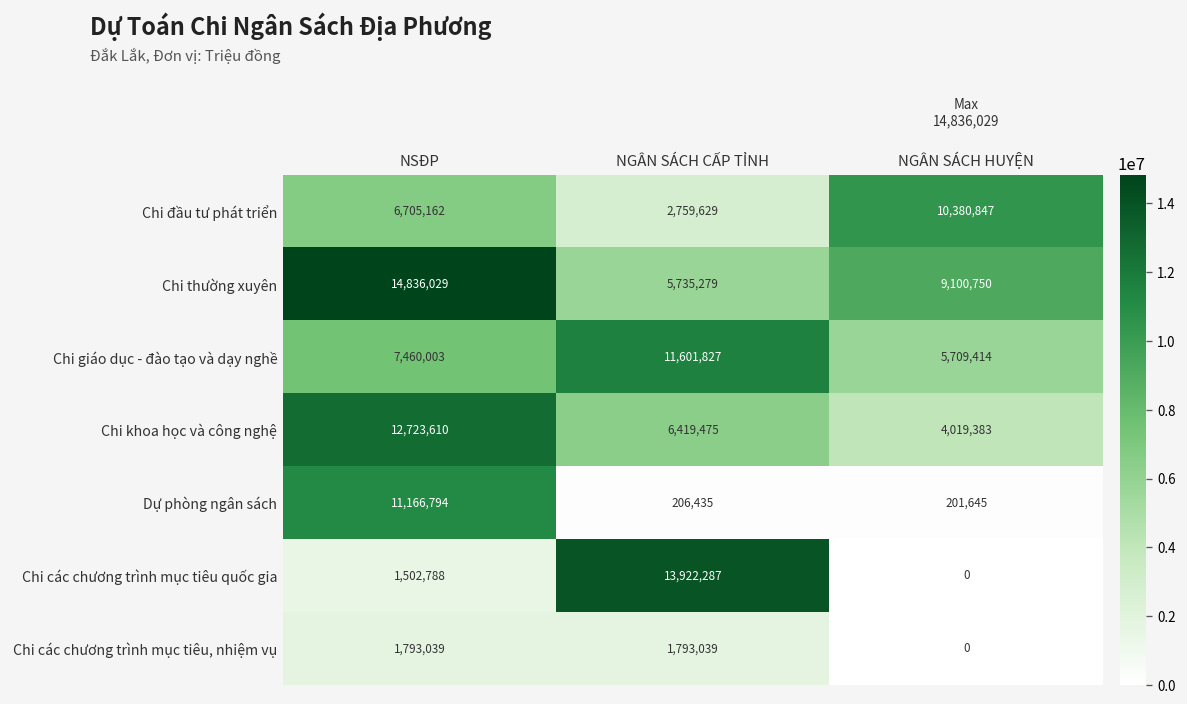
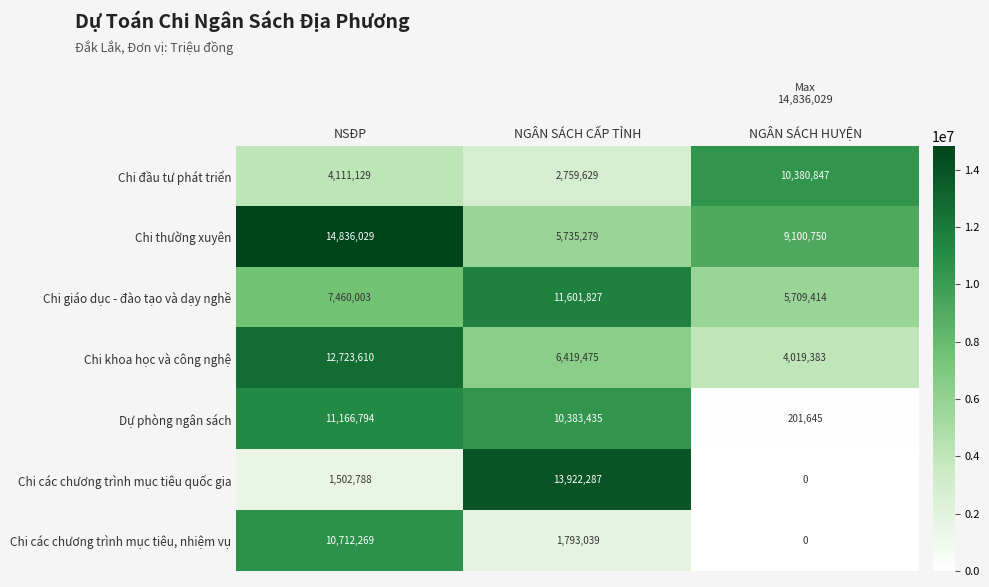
Chi đầu tư phát triển, NSĐP: 6,705,162 -> 4,111,129
Dự phòng ngân sách, NGÂN SÁCH CẤP TỈNH: 206,435 -> 10,383,435
Chi các chương trình mục tiêu, nhiệm vụ, NSĐP: 1,793,039 -> 10,712,269
